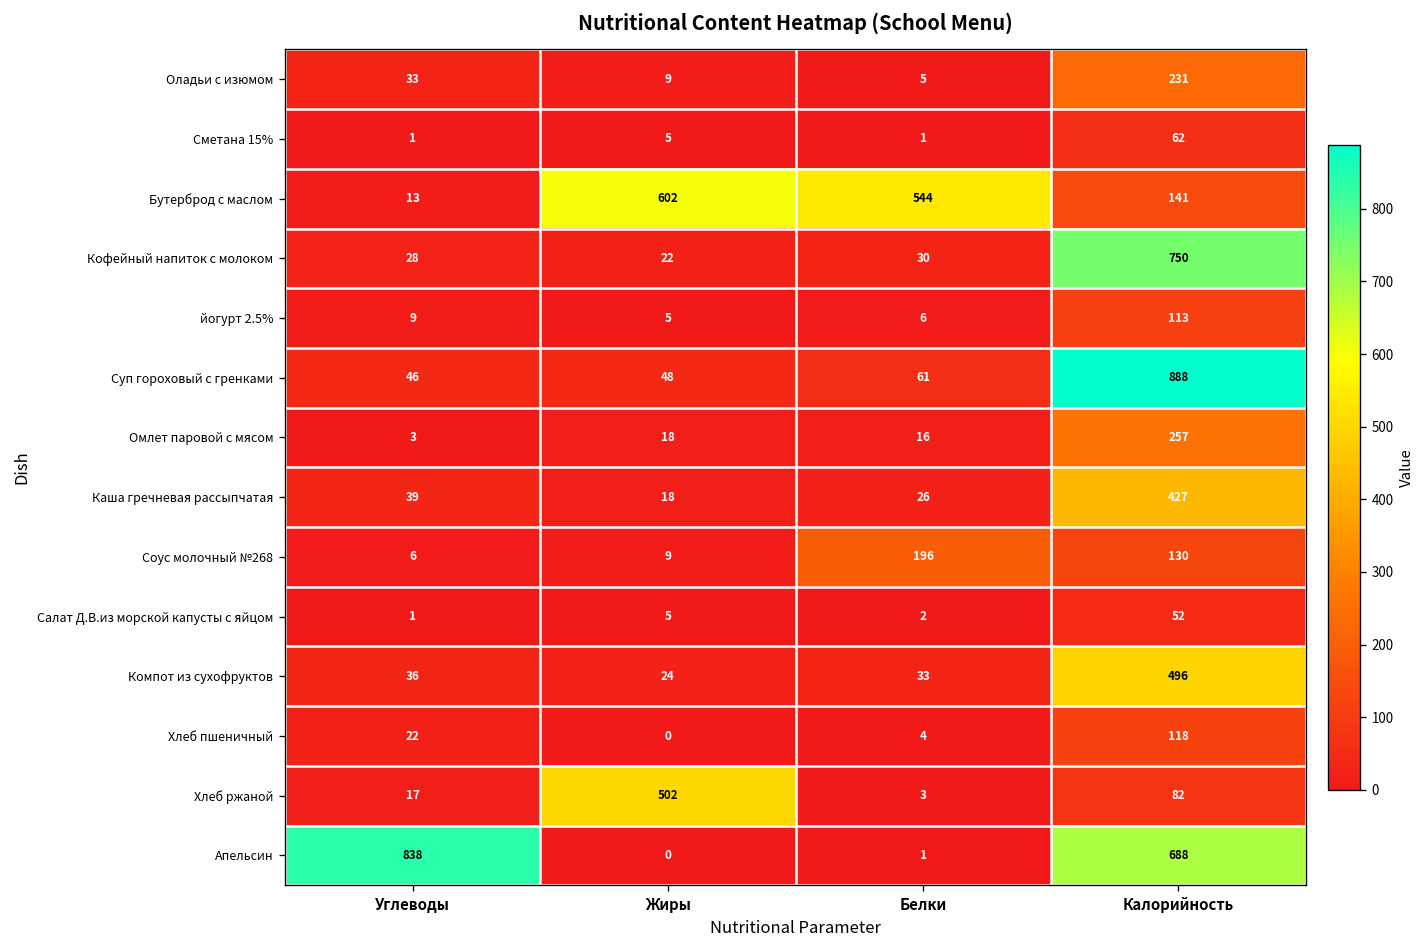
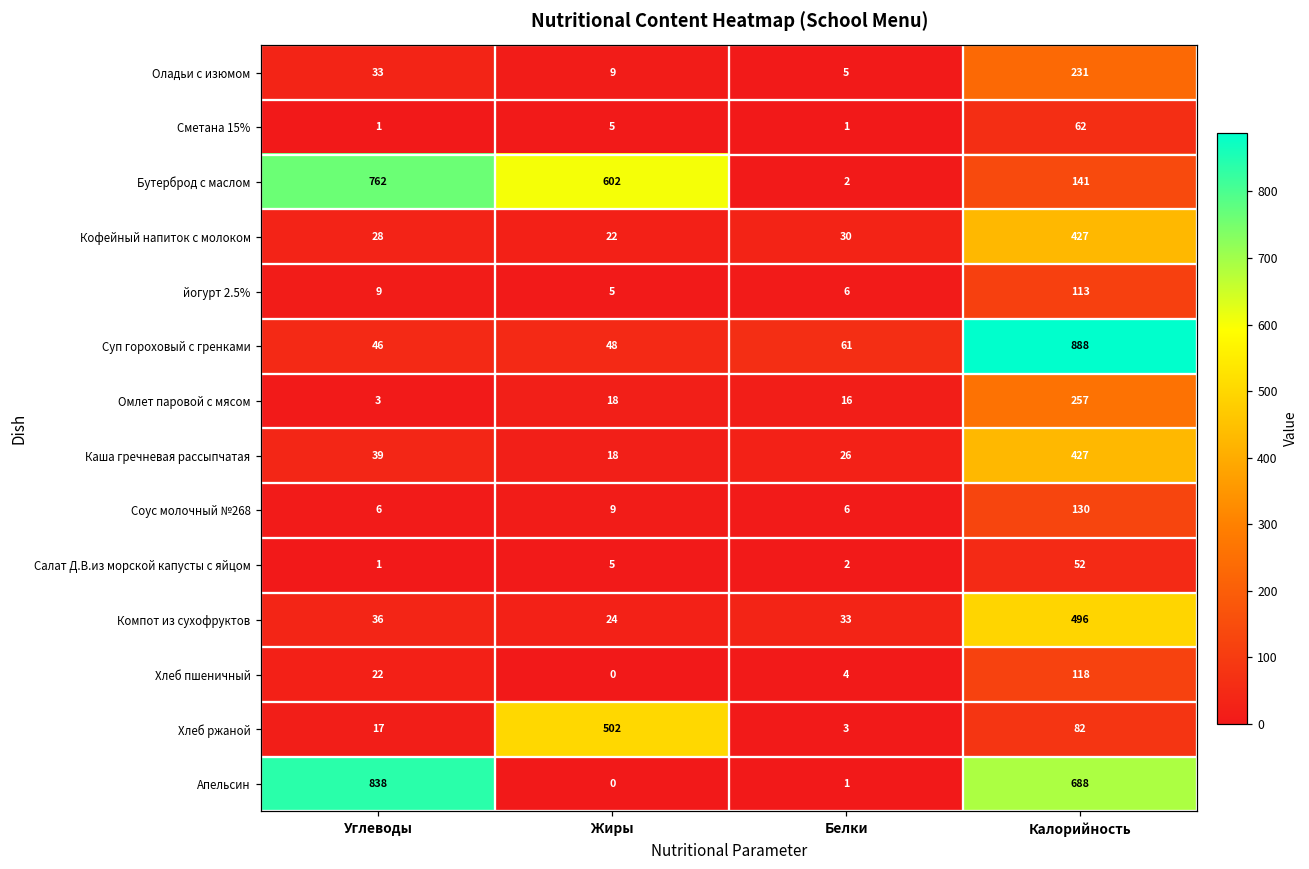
Бутерброд с маслом, Углеводы: 13 -> 762
Бутерброд с маслом, Белки: 544 -> 2
Кофейный напиток с молоком, Калорийность: 750 -> 427
Соус молочный №268, Белки: 196 -> 6
